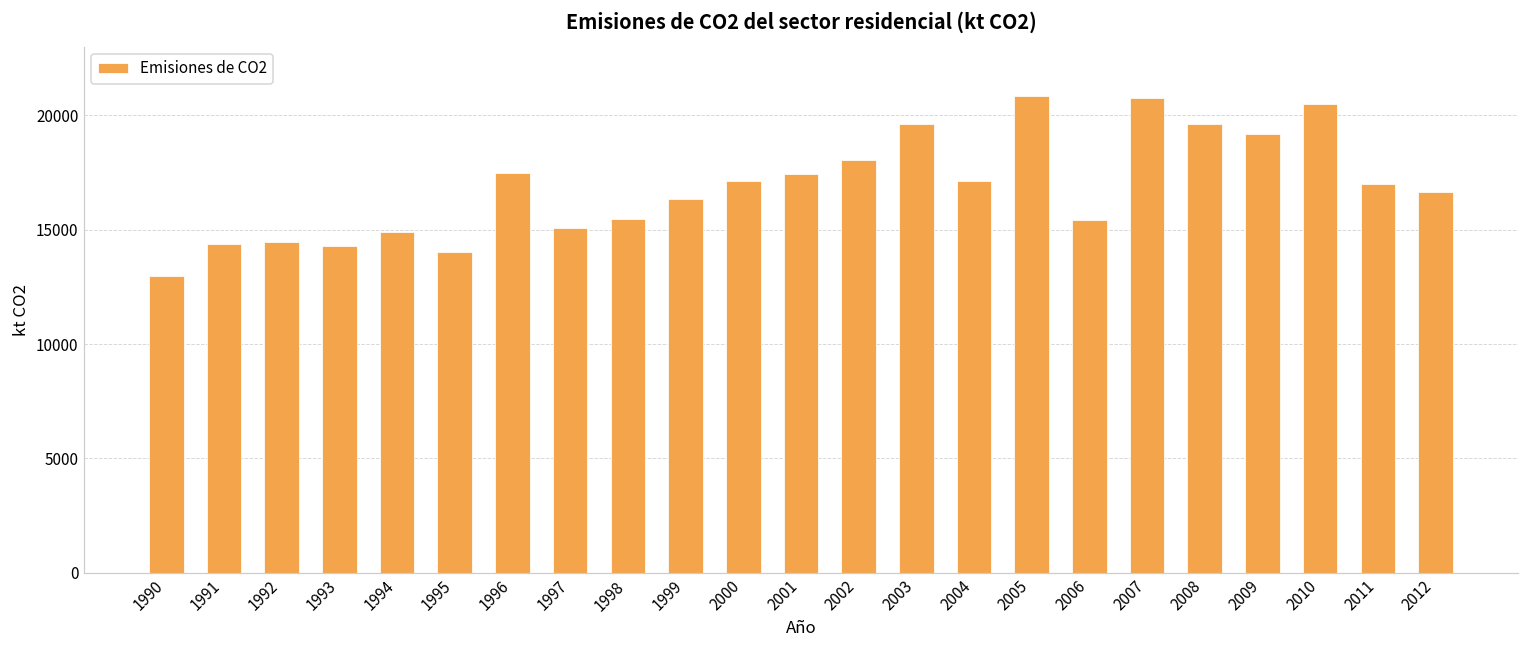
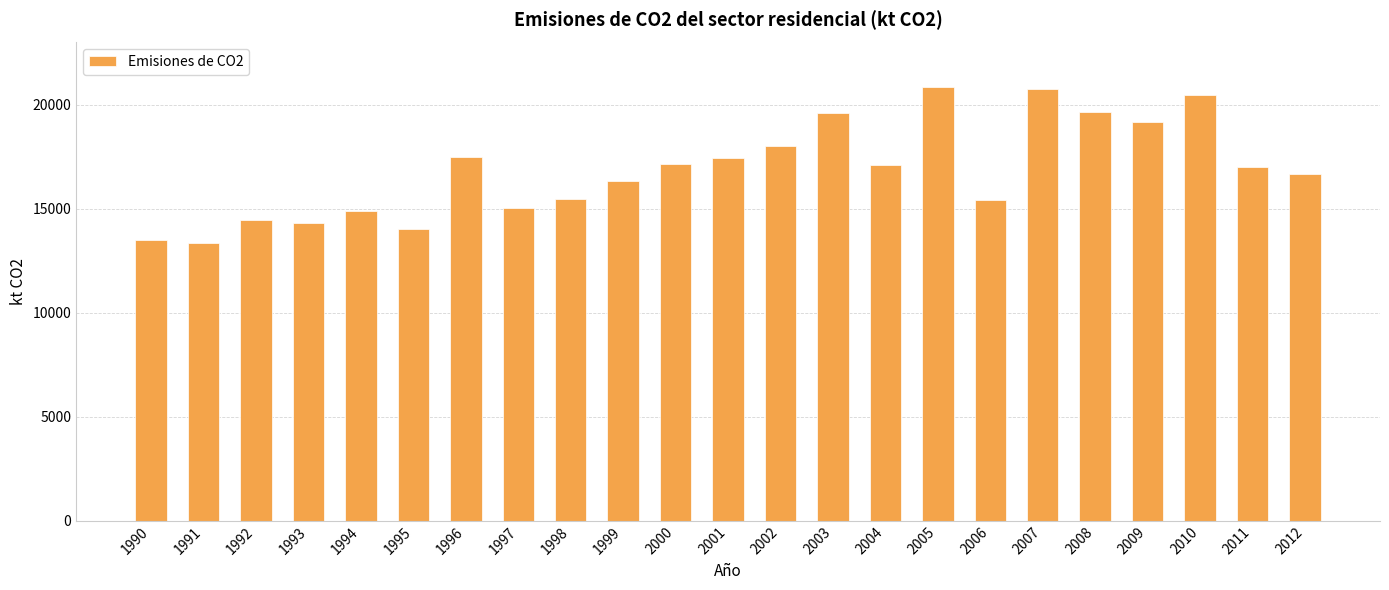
1990: 13000 -> 13500
1991: 14400 -> 13300
